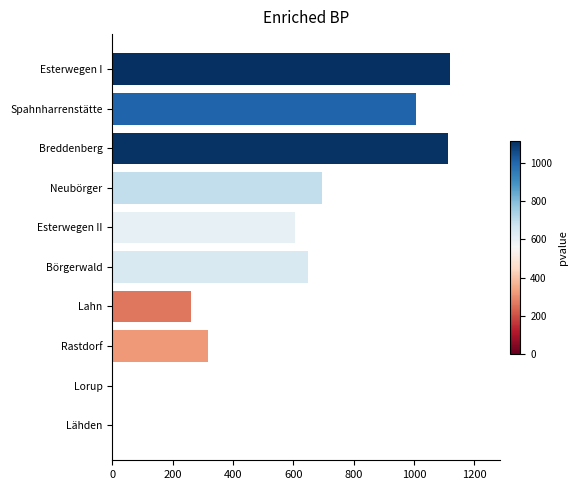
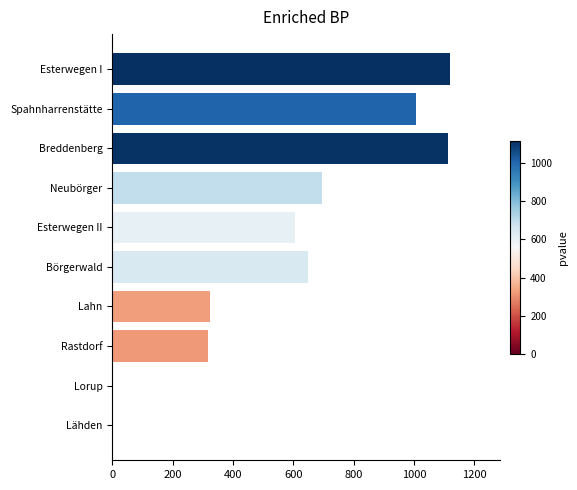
Lahn: 260 -> 320
